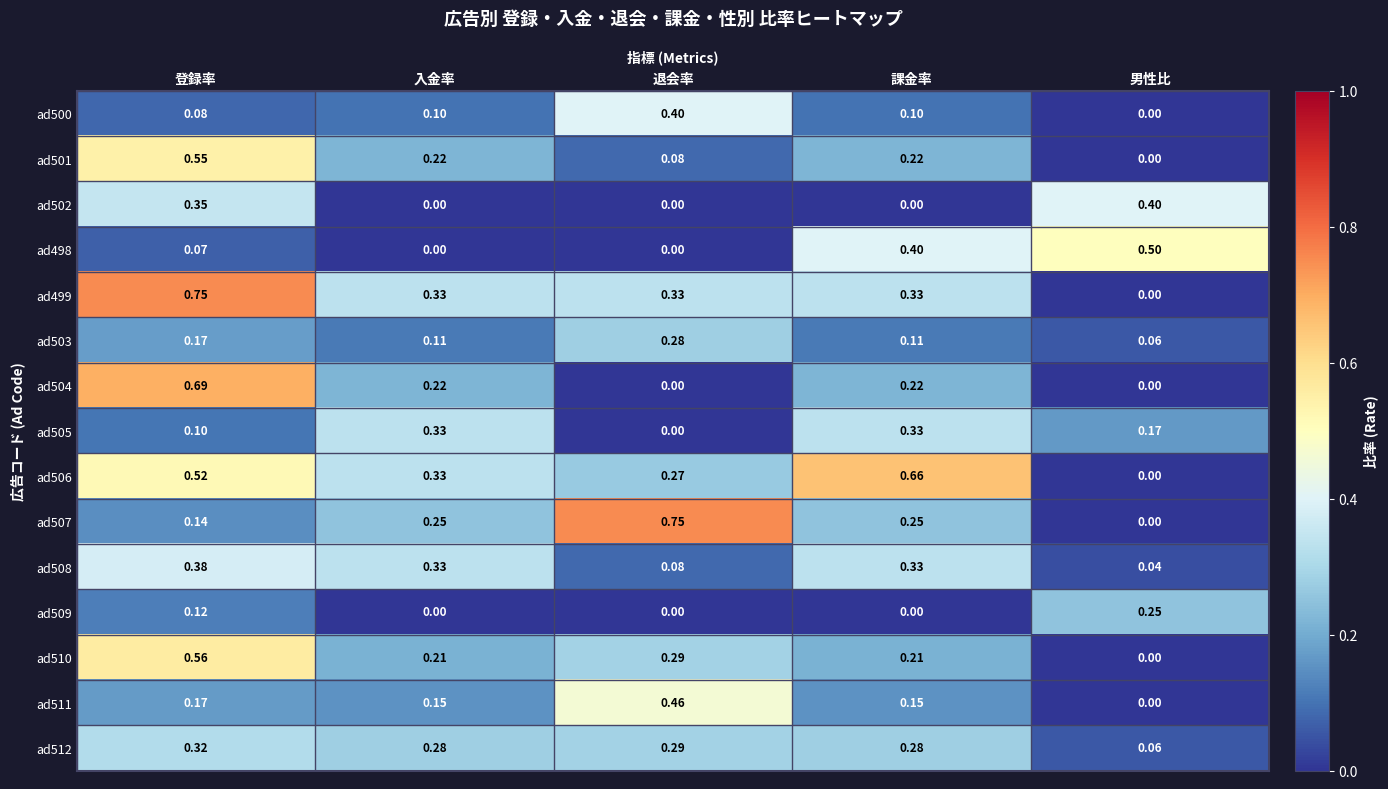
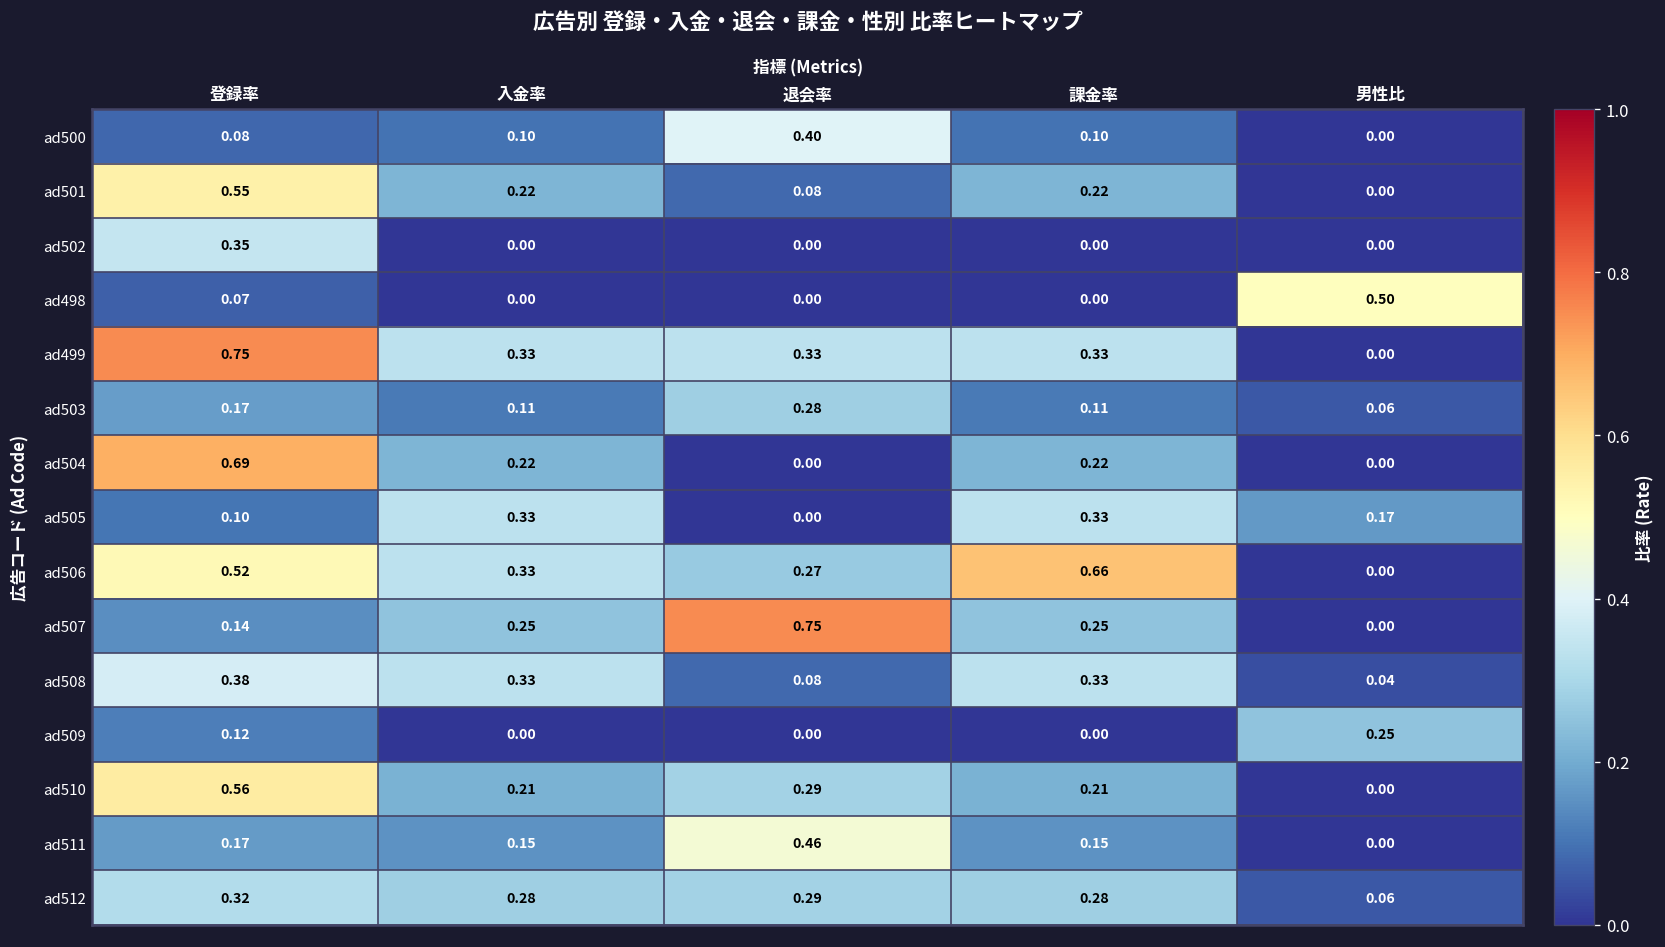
ad502, 男性比: 0.40 -> 0.00
ad498, 課金率: 0.40 -> 0.00
